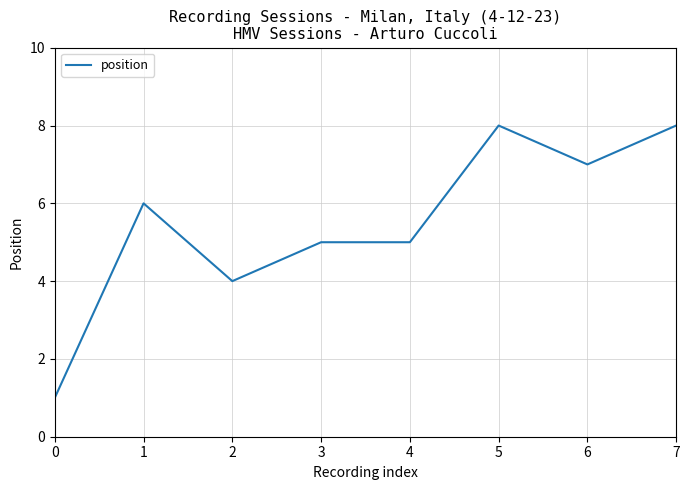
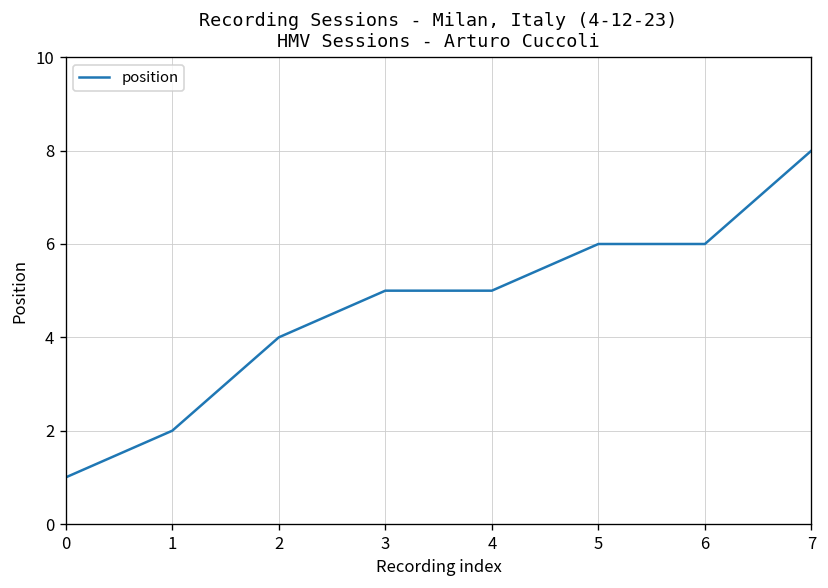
1: 6 -> 2
5: 8 -> 6
6: 7 -> 6
